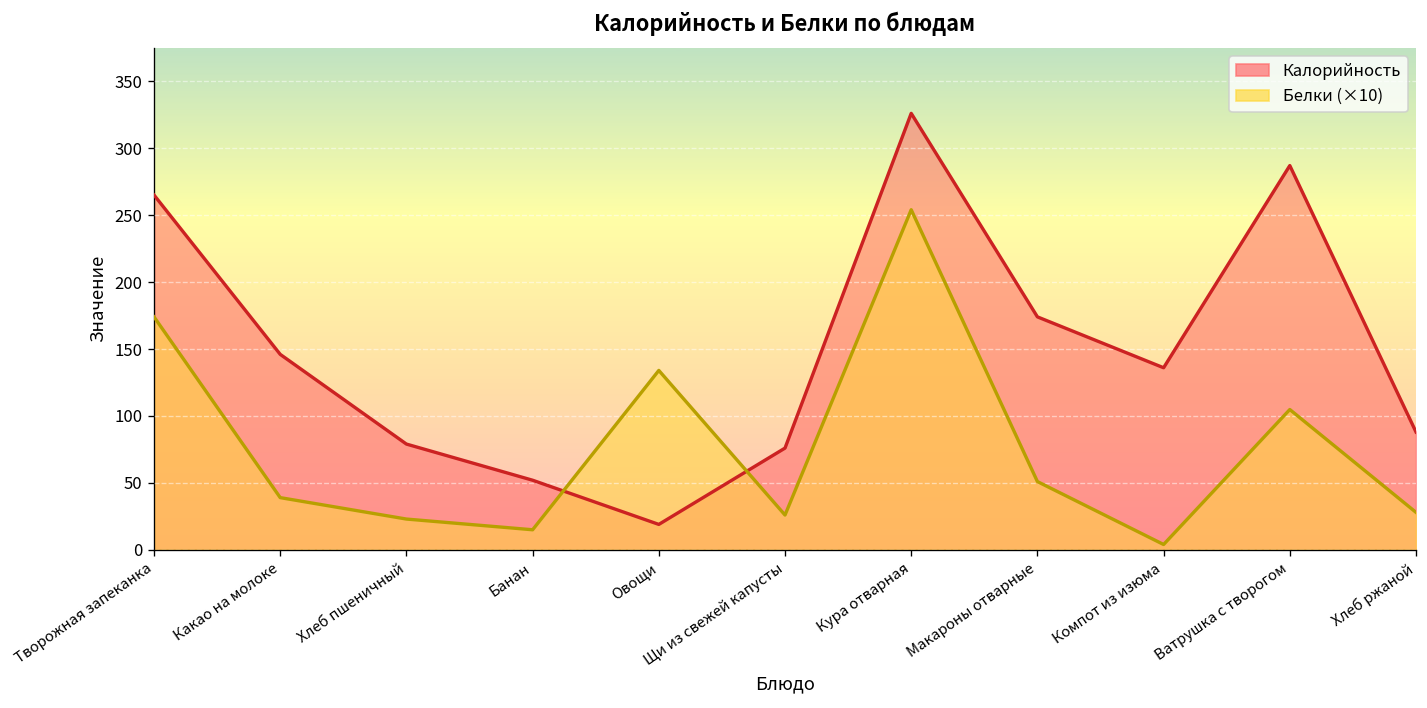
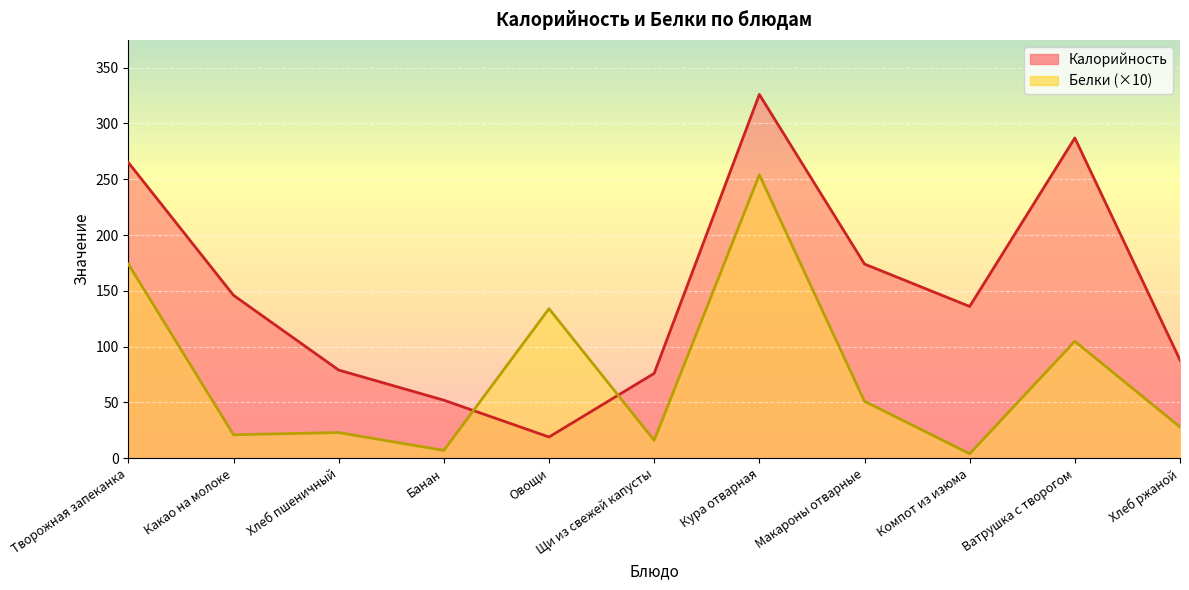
Белки (×10), Какао на молоке: 39 -> 21
Белки (×10), Банан: 15 -> 7
Белки (×10), Щи из свежей капусты: 26 -> 16
